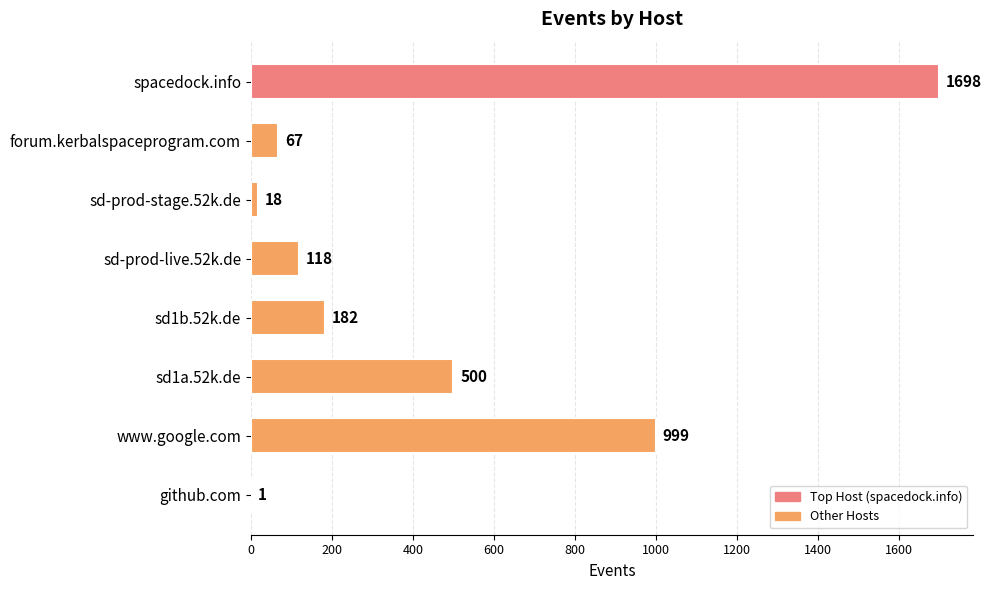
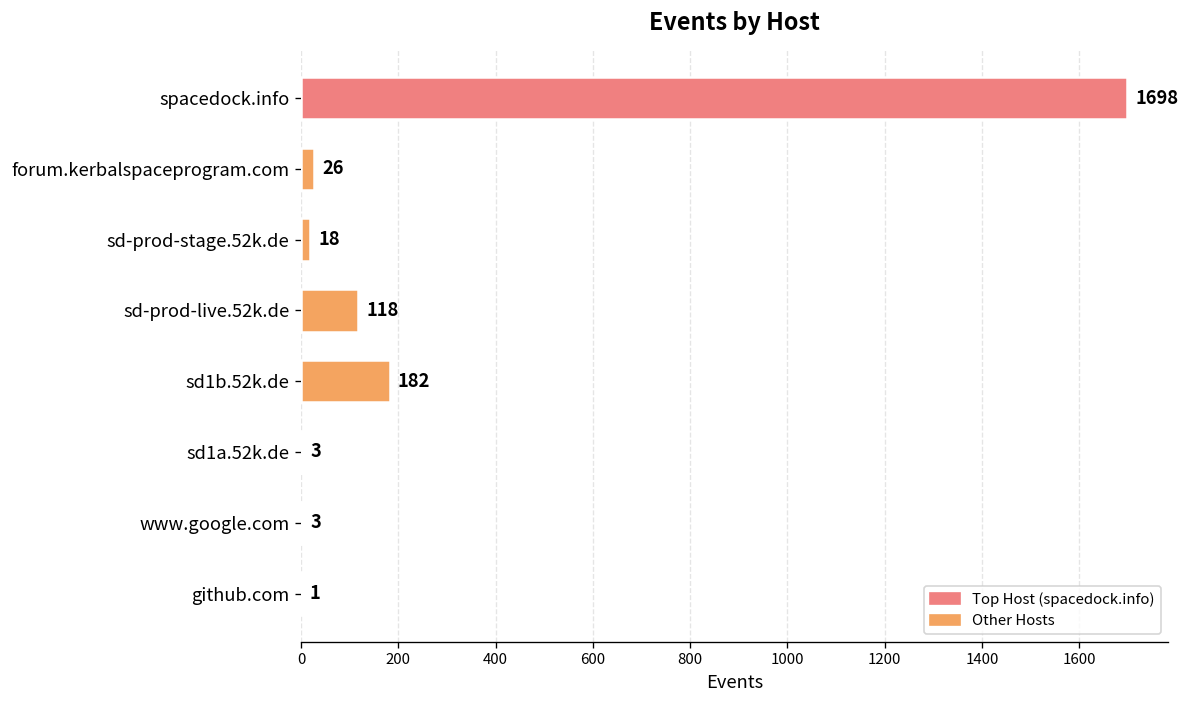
forum.kerbalspaceprogram.com: 67 -> 26
sd1a.52k.de: 500 -> 3
www.google.com: 999 -> 3
